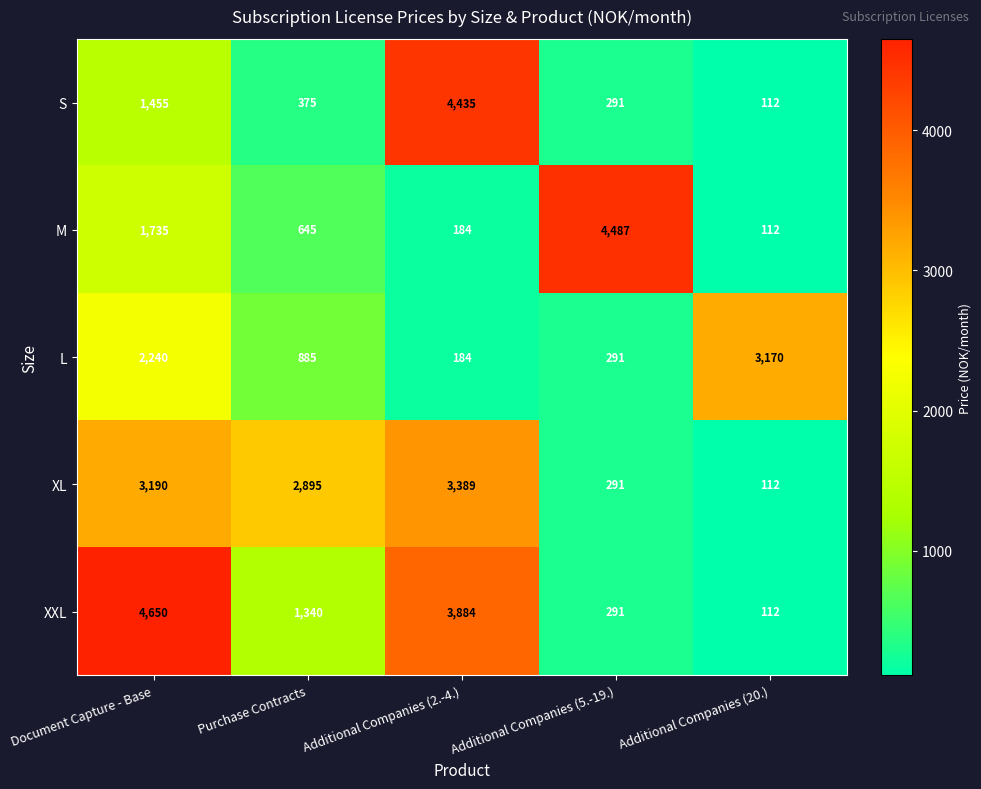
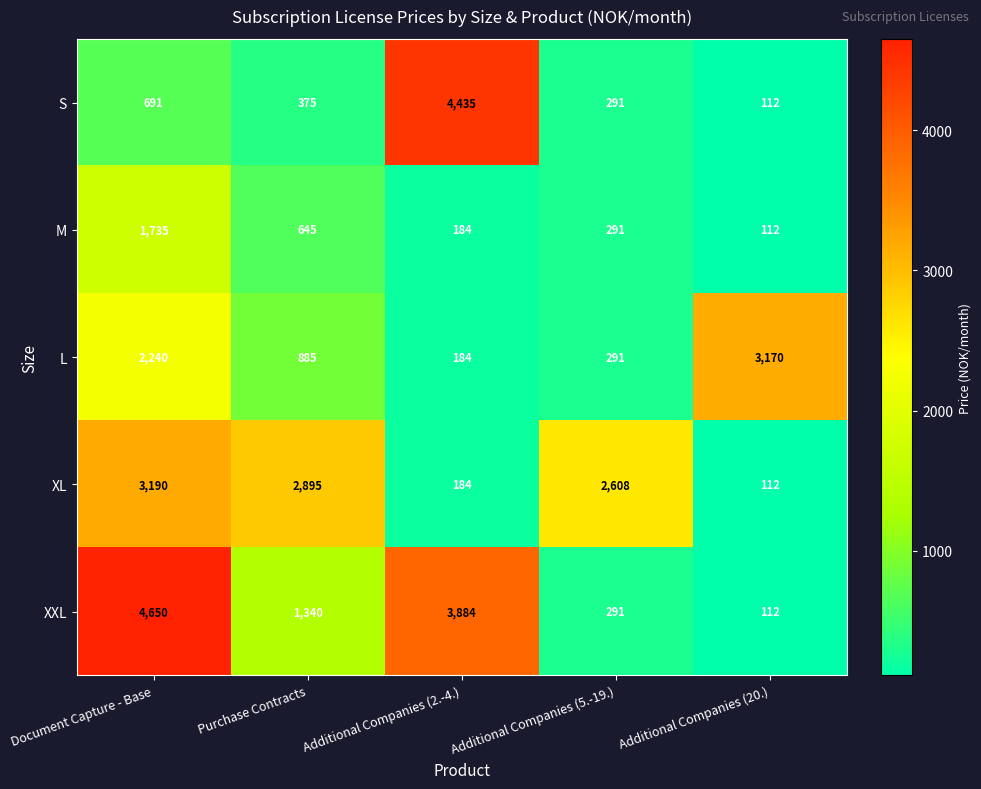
S, Document Capture - Base: 1,455 -> 691
M, Additional Companies (5.-19.): 4,487 -> 291
XL, Additional Companies (2.-4.): 3,389 -> 184
XL, Additional Companies (5.-19.): 291 -> 2,608
